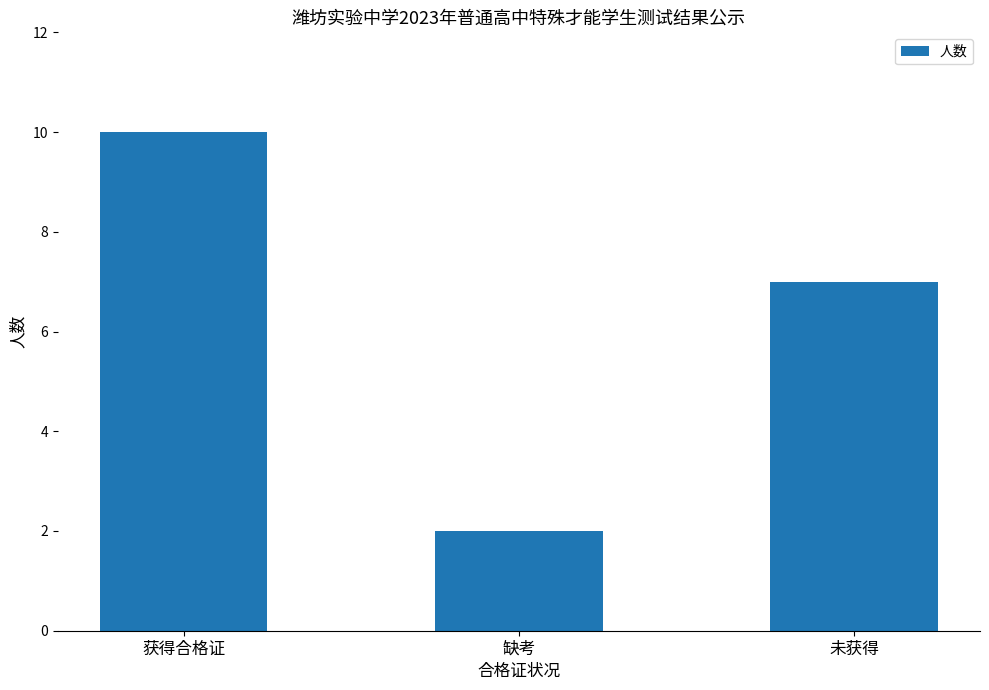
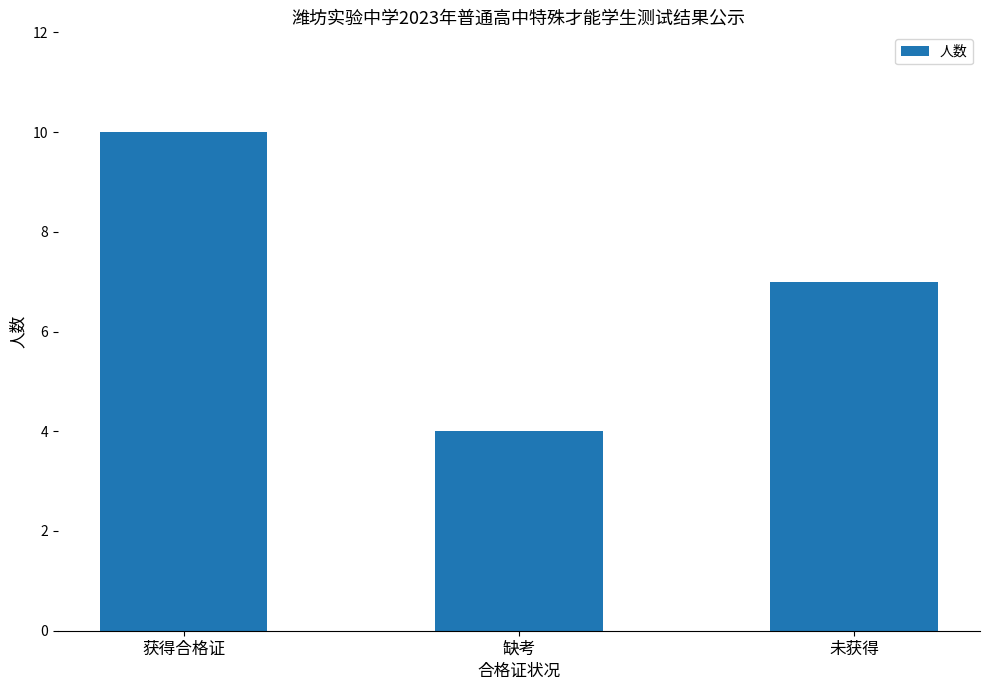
缺考: 2 -> 4
